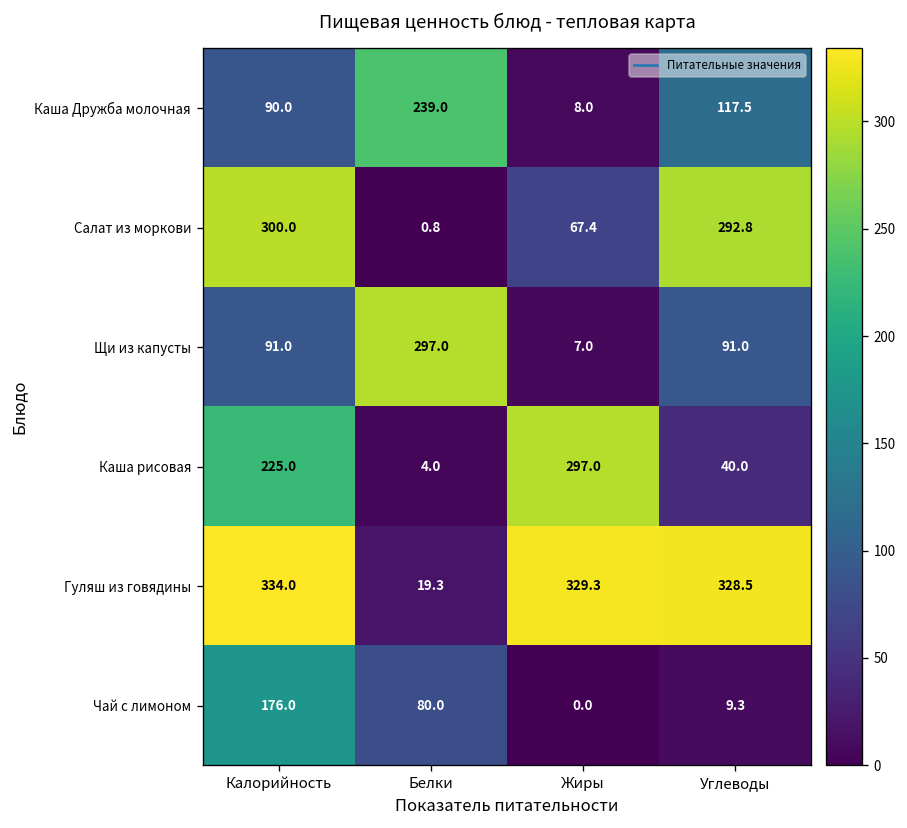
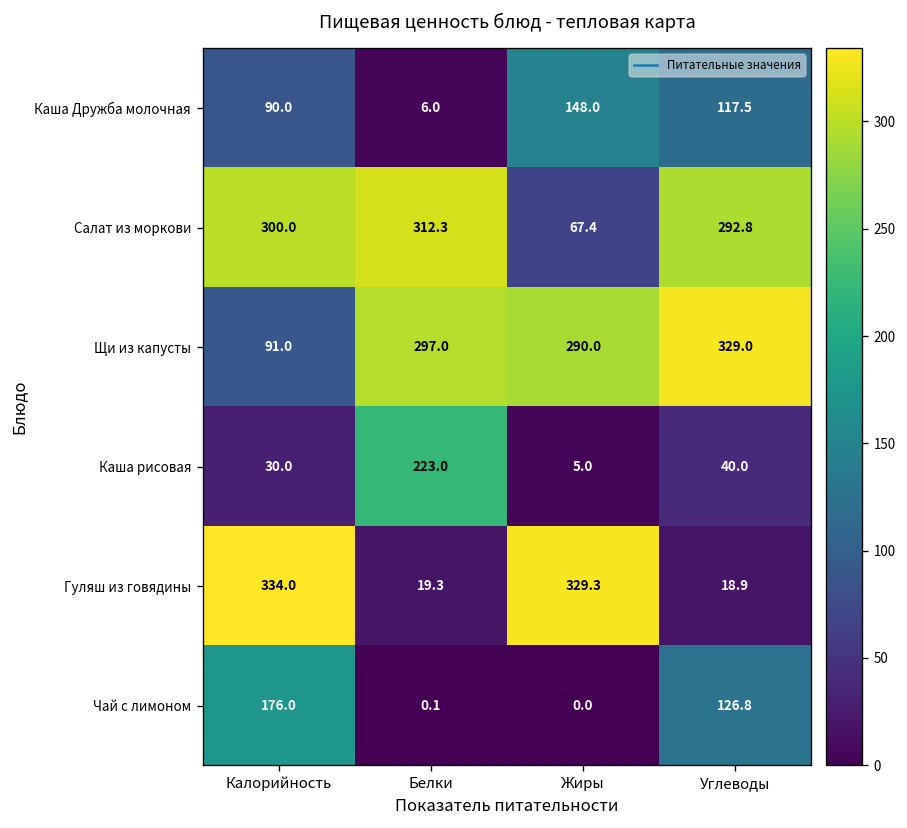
Каша Дружба молочная, Белки: 239.0 -> 6.0
Каша Дружба молочная, Жиры: 8.0 -> 148.0
Салат из моркови, Белки: 0.8 -> 312.3
Щи из капусты, Жиры: 7.0 -> 290.0
Щи из капусты, Углеводы: 91.0 -> 329.0
Каша рисовая, Калорийность: 225.0 -> 30.0
Каша рисовая, Белки: 4.0 -> 223.0
Каша рисовая, Жиры: 297.0 -> 5.0
Гуляш из говядины, Углеводы: 328.5 -> 18.9
Чай с лимоном, Белки: 80.0 -> 0.1
Чай с лимоном, Углеводы: 9.3 -> 126.8
